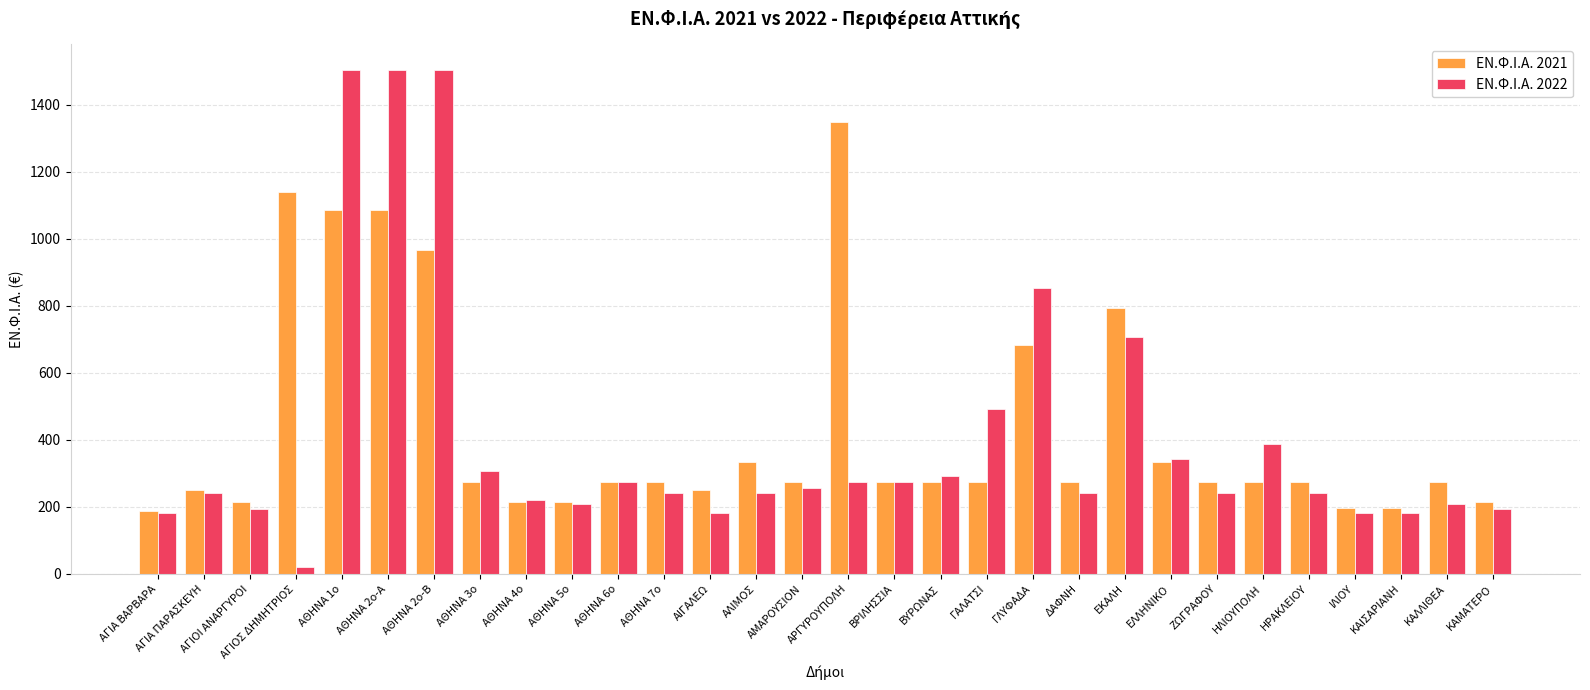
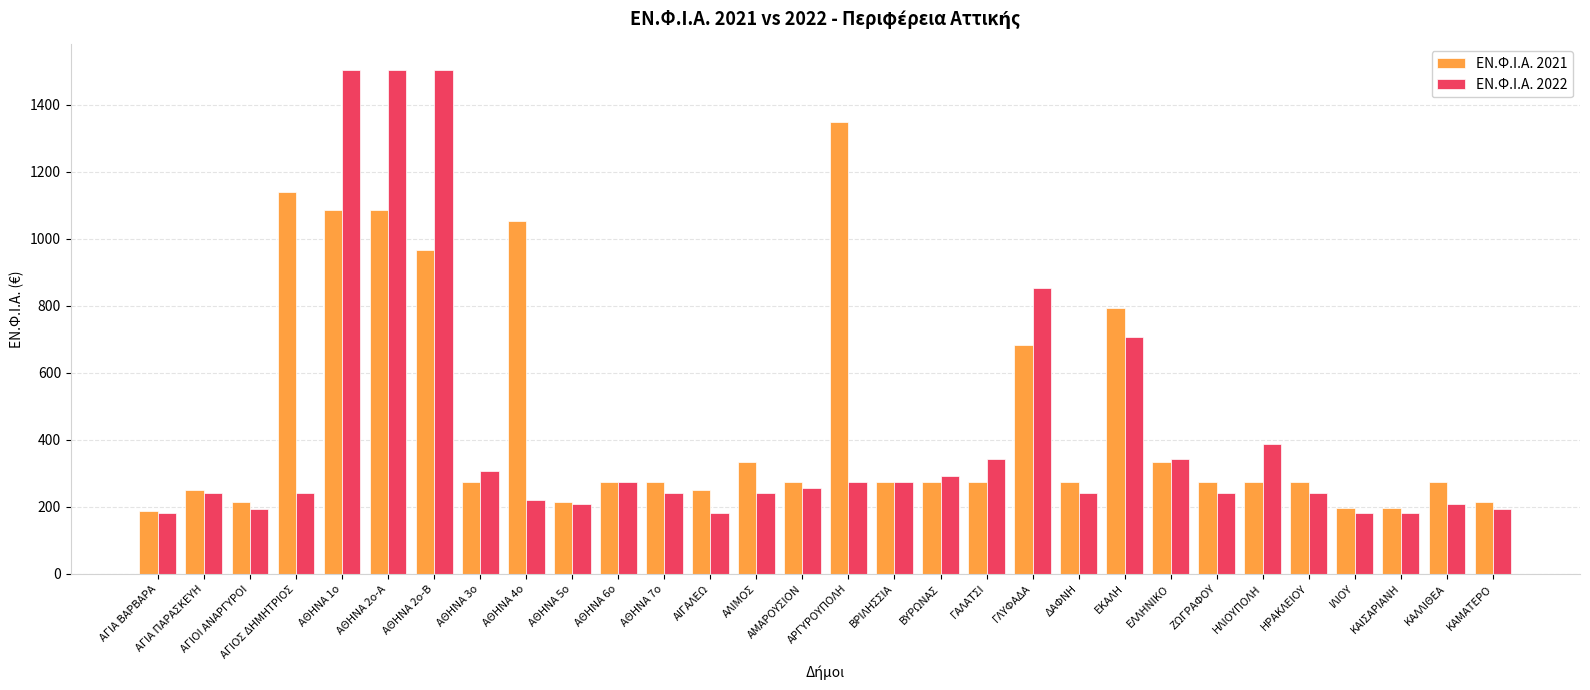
ΕΝ.Φ.Ι.Α. 2022, ΑΓΙΟΣ ΔΗΜΗΤΡΙΟΣ: 20 -> 240
ΕΝ.Φ.Ι.Α. 2021, ΑΘΗΝΑ 4ο: 220 -> 1050
ΕΝ.Φ.Ι.Α. 2022, ΓΑΛΑΤΣΙ: 490 -> 340
